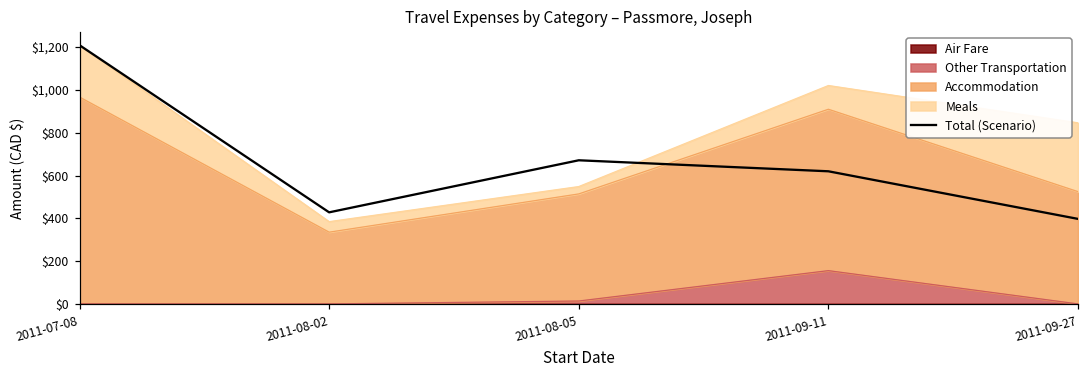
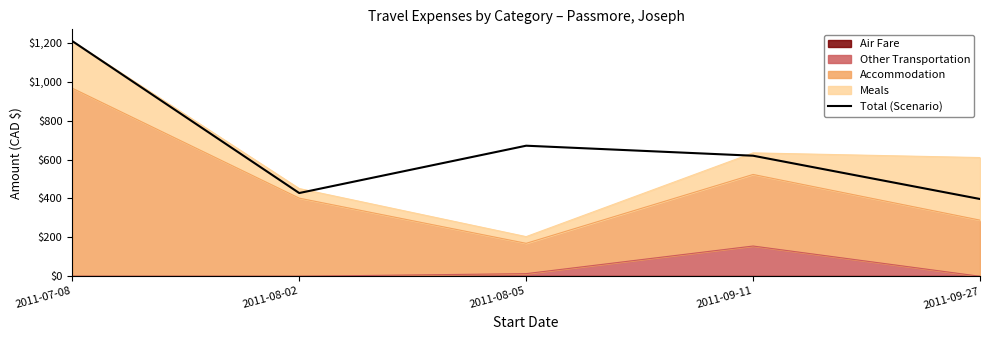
Accommodation, 2011-08-02: $340 -> $400
Accommodation, 2011-08-05: $500 -> $160
Accommodation, 2011-09-11: $750 -> $370
Accommodation, 2011-09-27: $520 -> $290
